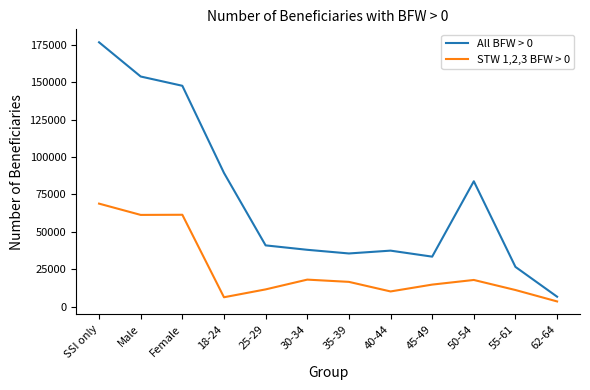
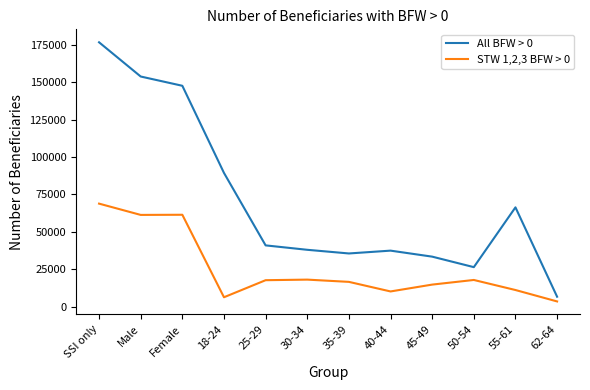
STW 1,2,3 BFW > 0, 25-29: 12000 -> 18000
All BFW > 0, 50-54: 84000 -> 26000
All BFW > 0, 55-61: 27000 -> 66000
